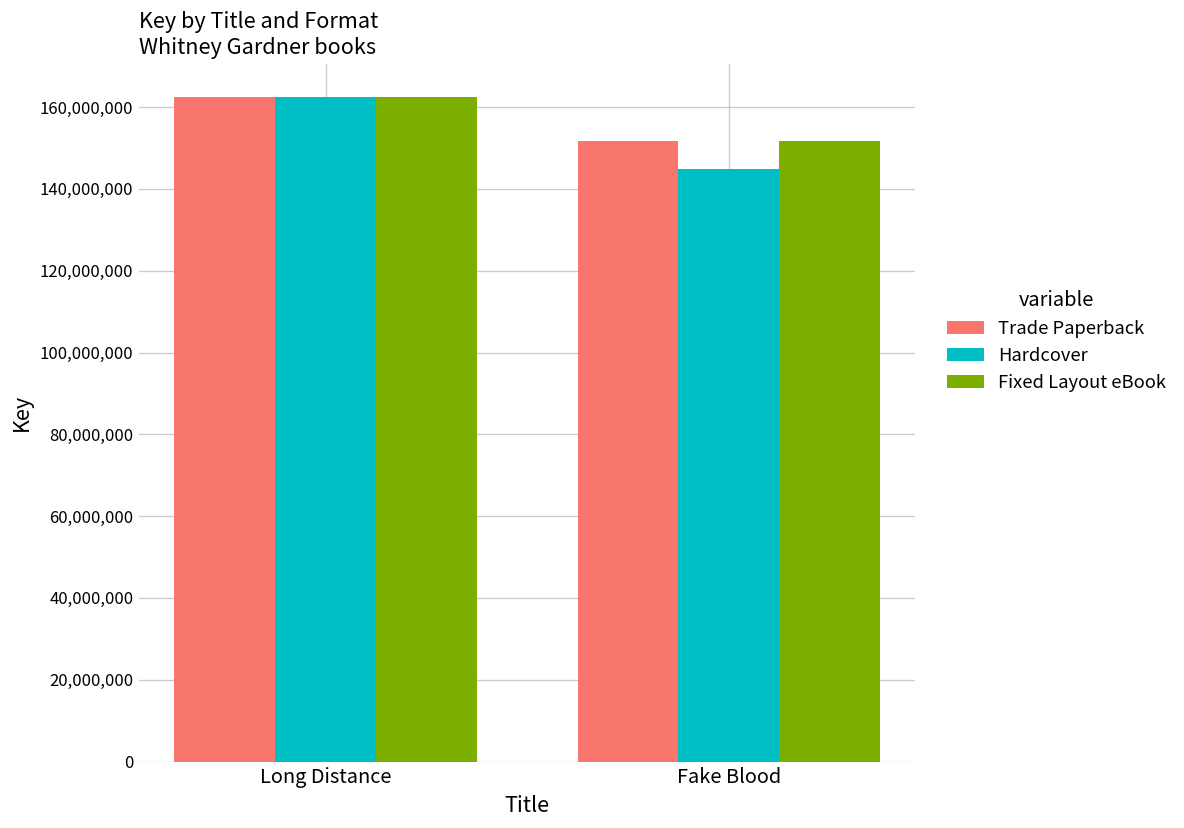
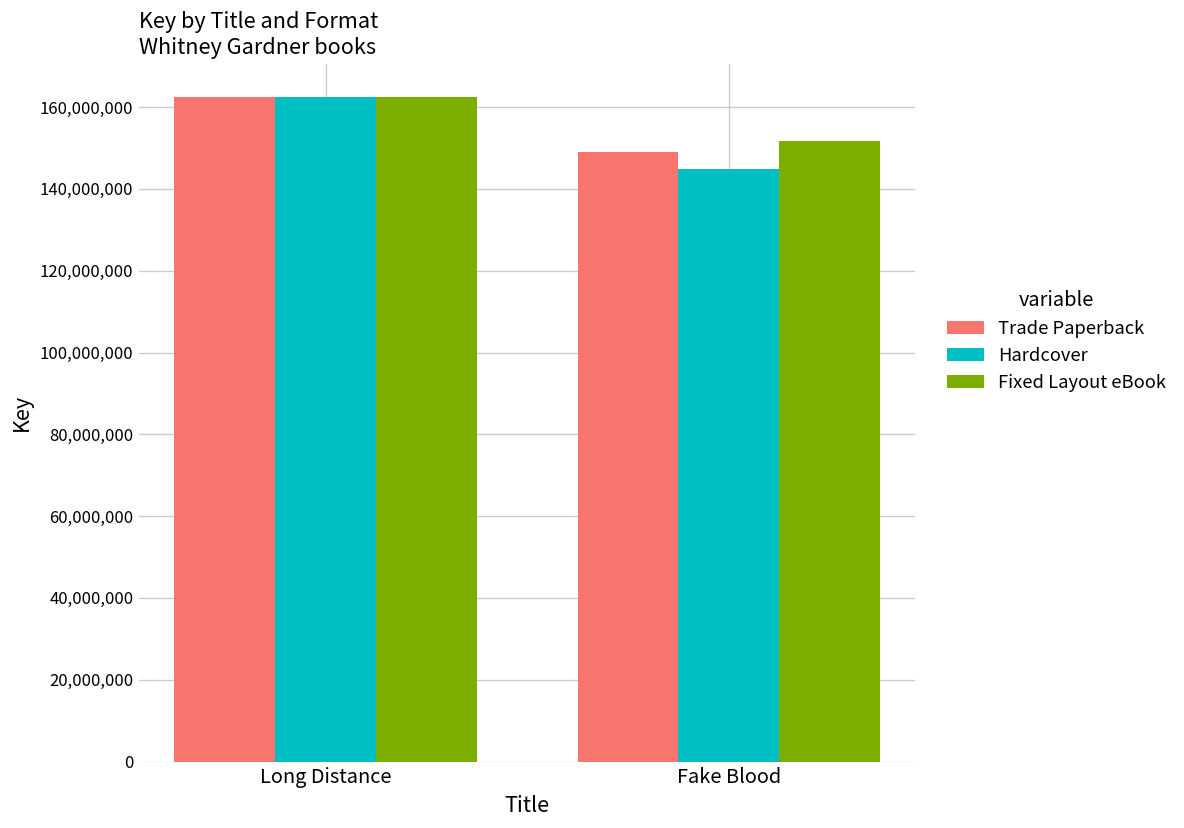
Trade Paperback, Fake Blood: 152,000,000 -> 149,000,000
